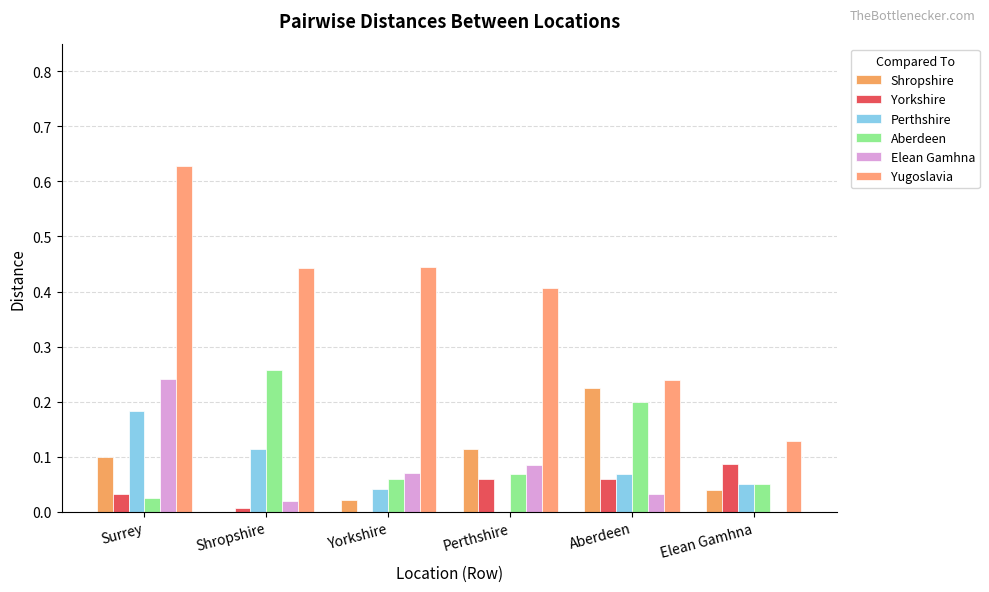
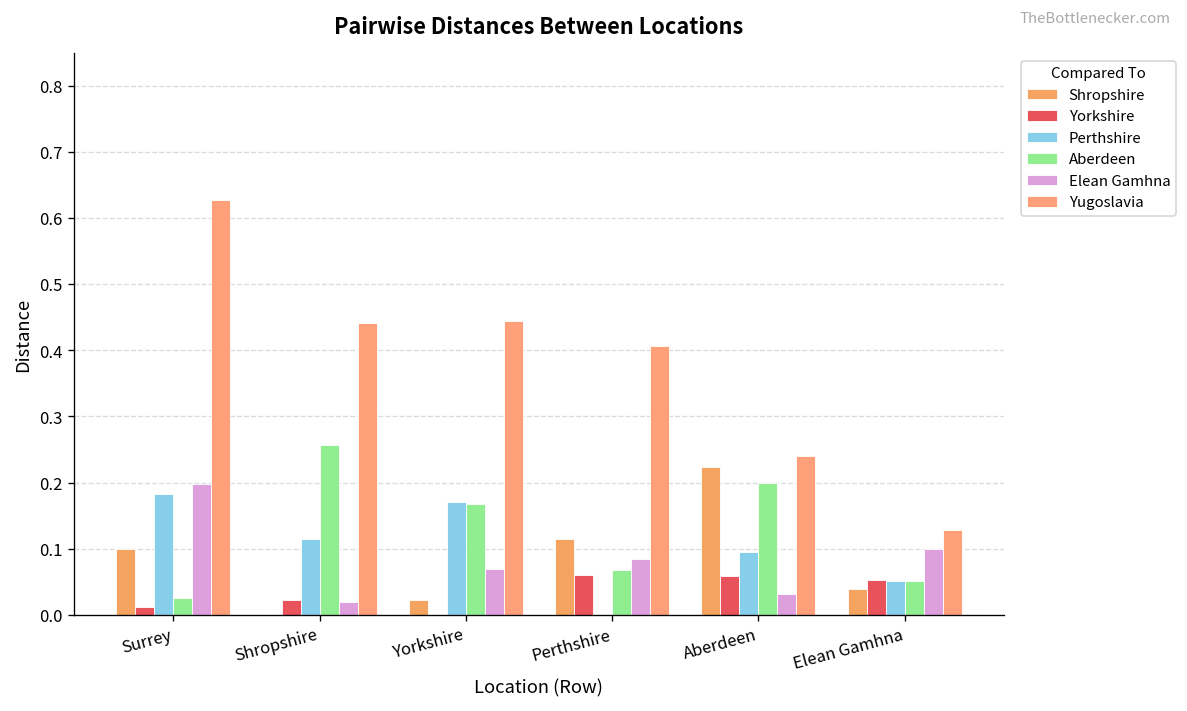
Yorkshire, Surrey: 0.03 -> 0.01
Elean Gamhna, Surrey: 0.24 -> 0.20
Yorkshire, Shropshire: 0.01 -> 0.02
Perthshire, Yorkshire: 0.04 -> 0.17
Aberdeen, Yorkshire: 0.06 -> 0.17
Perthshire, Aberdeen: 0.07 -> 0.10
Yorkshire, Elean Gamhna: 0.09 -> 0.05
Elean Gamhna, Elean Gamhna: 0.0 -> 0.1
